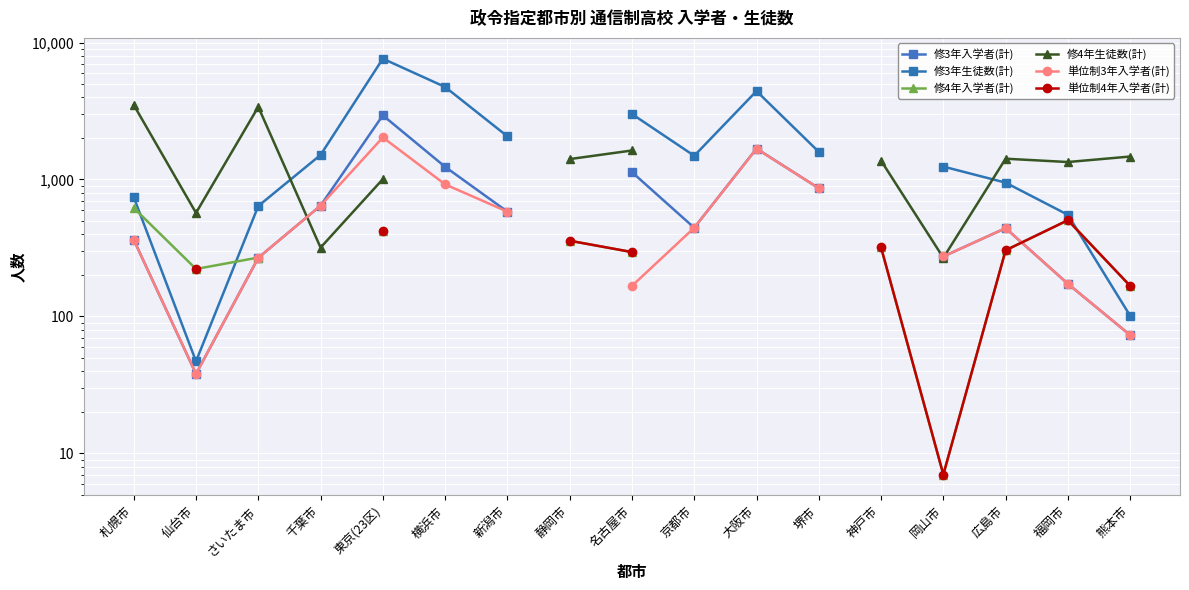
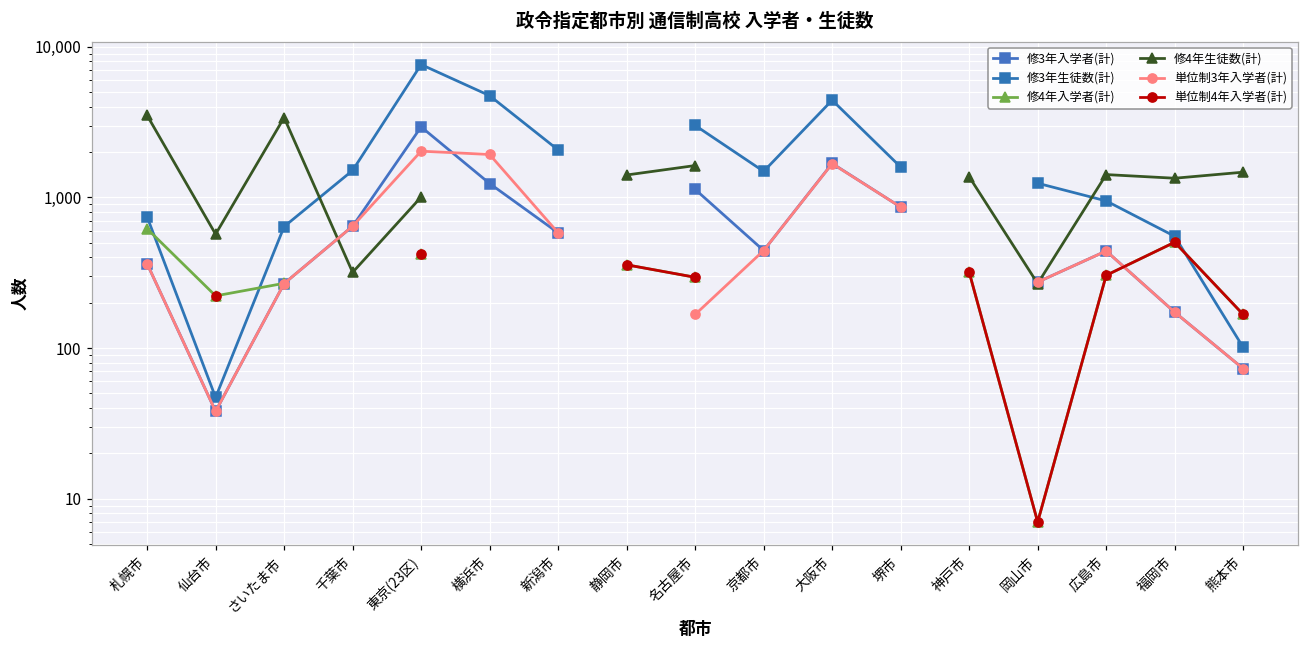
単位制3年入学者(計), 横浜市: 900 -> 1,900
